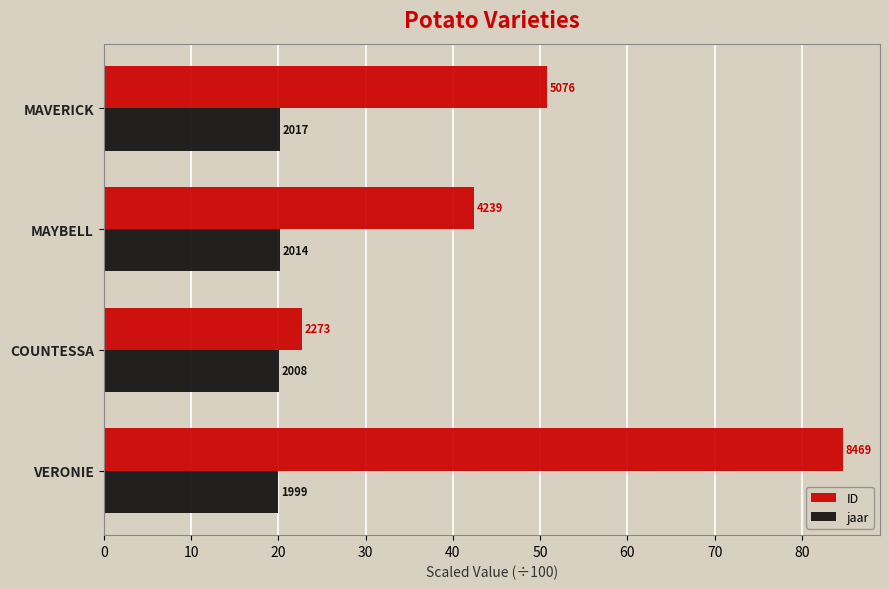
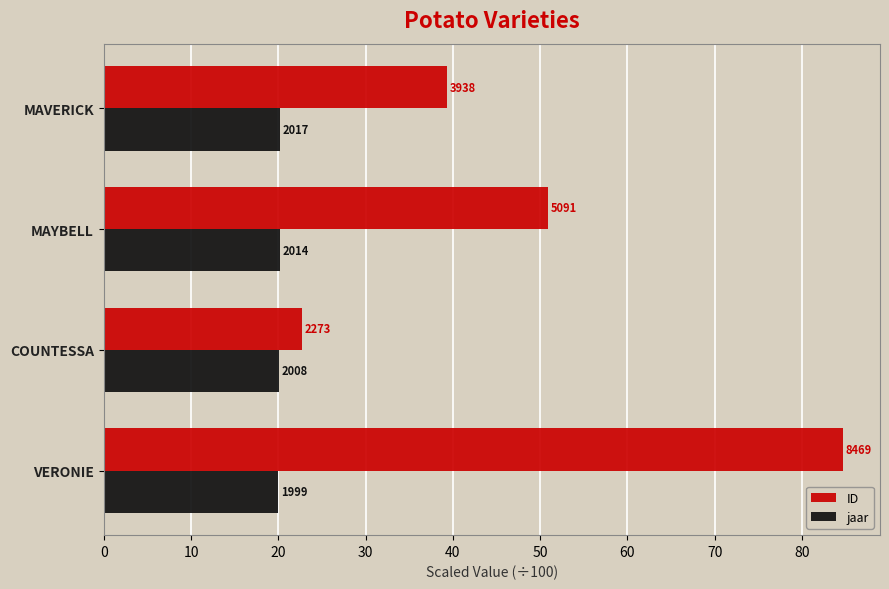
ID, MAVERICK: 5076 -> 3938
ID, MAYBELL: 4239 -> 5091
